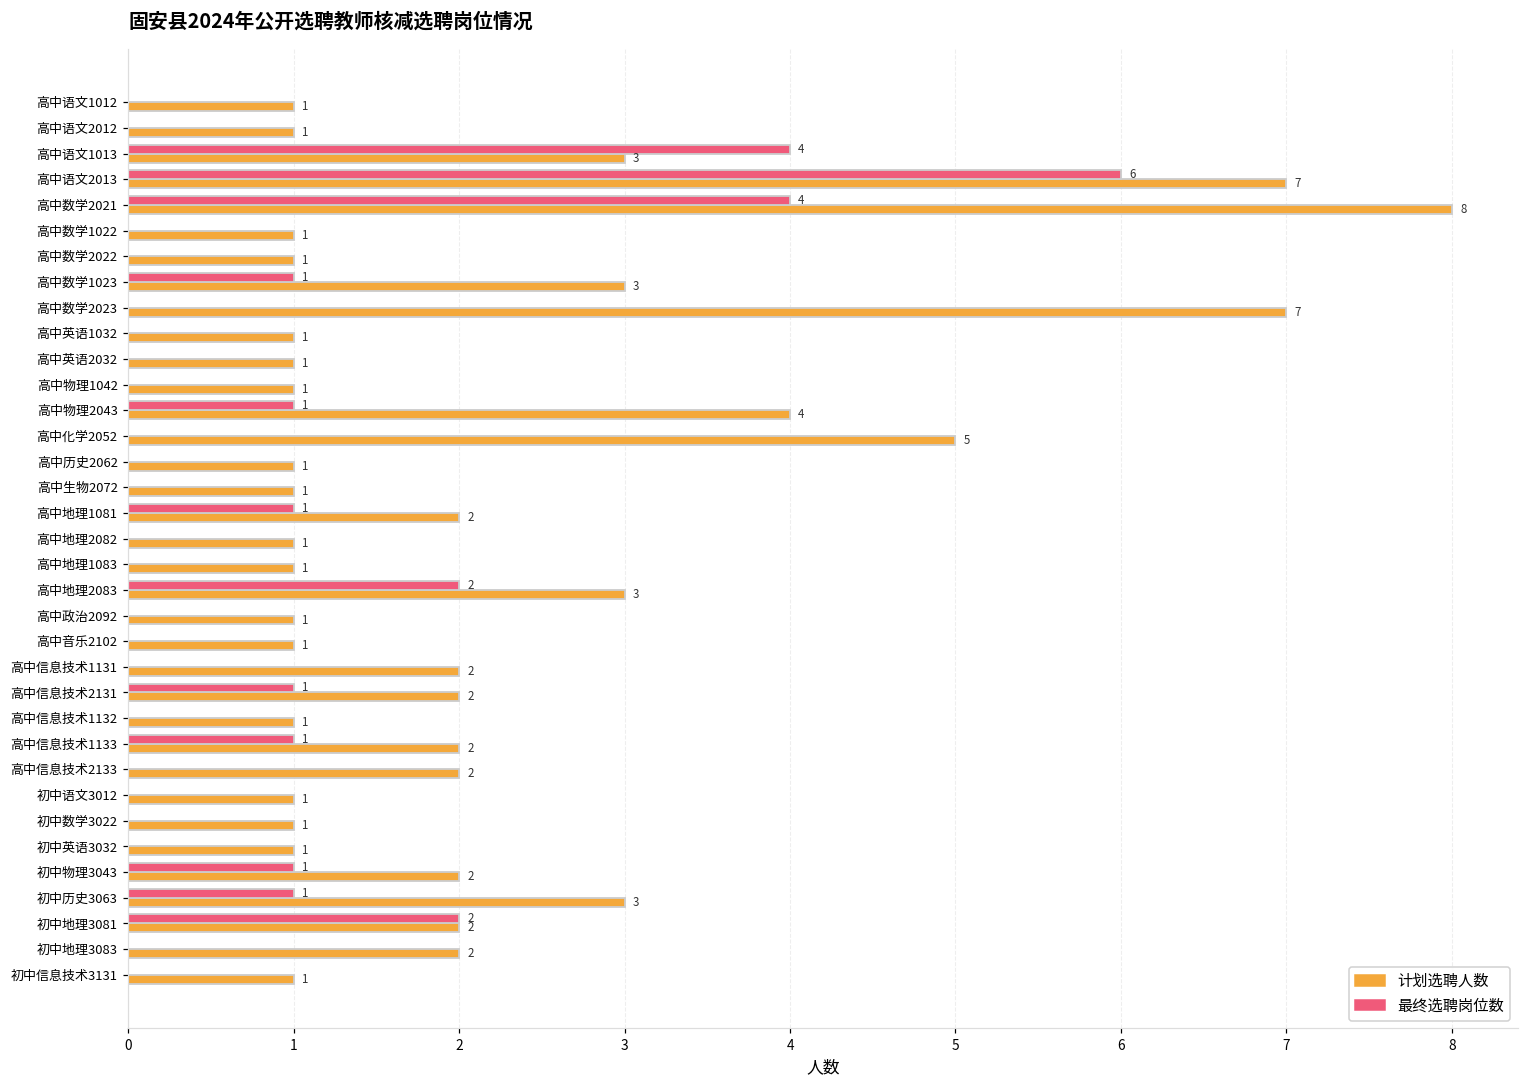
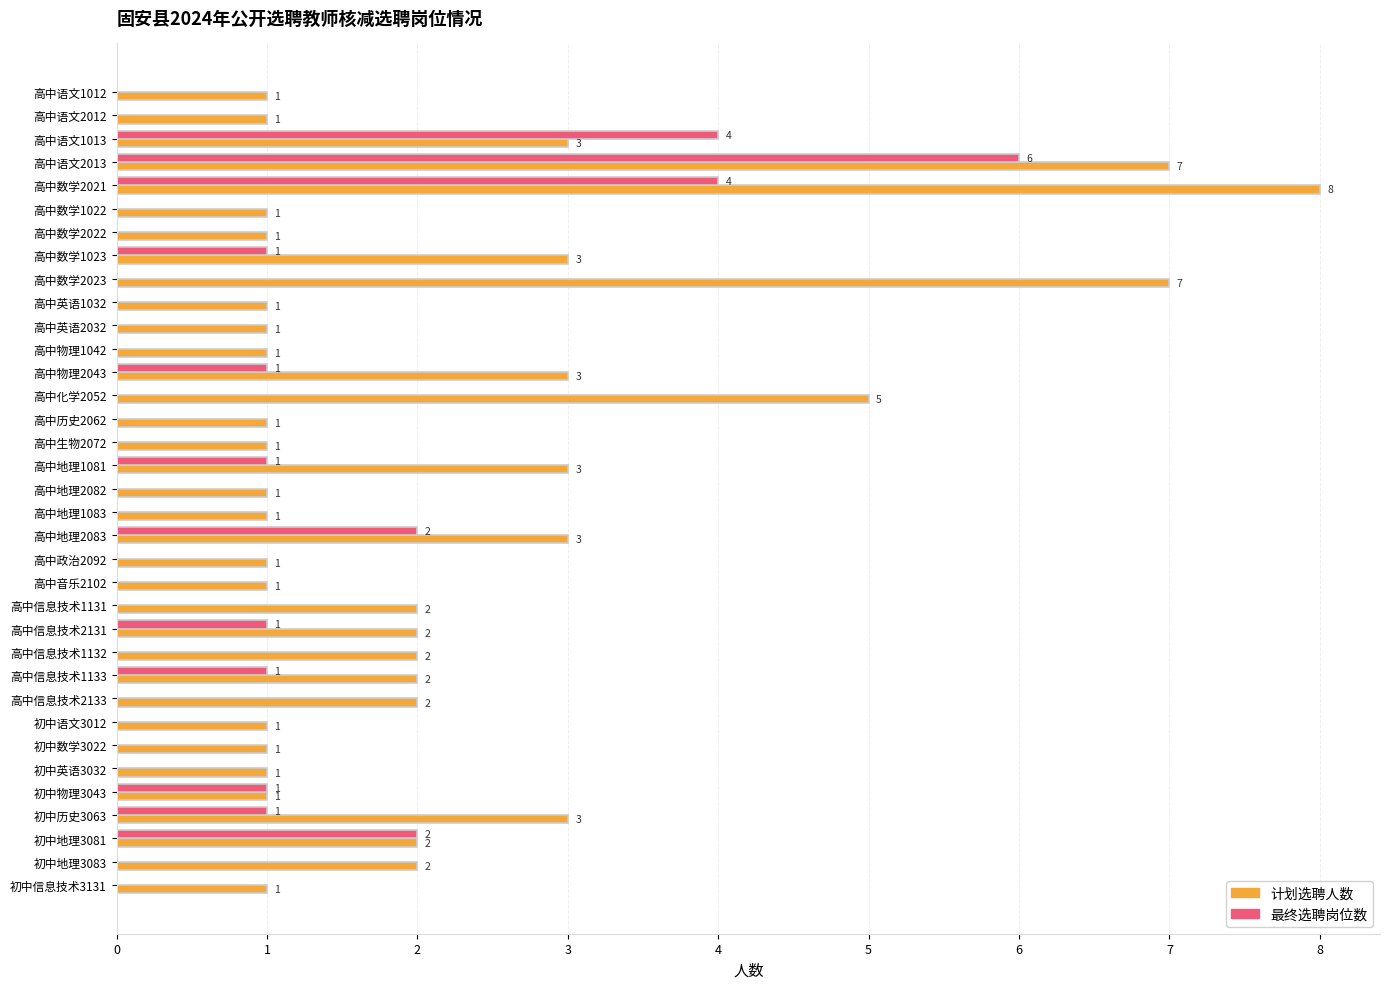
计划选聘人数, 高中物理2043: 4 -> 3
计划选聘人数, 高中地理1081: 2 -> 3
计划选聘人数, 高中信息技术1132: 1 -> 2
计划选聘人数, 初中物理3043: 2 -> 1
